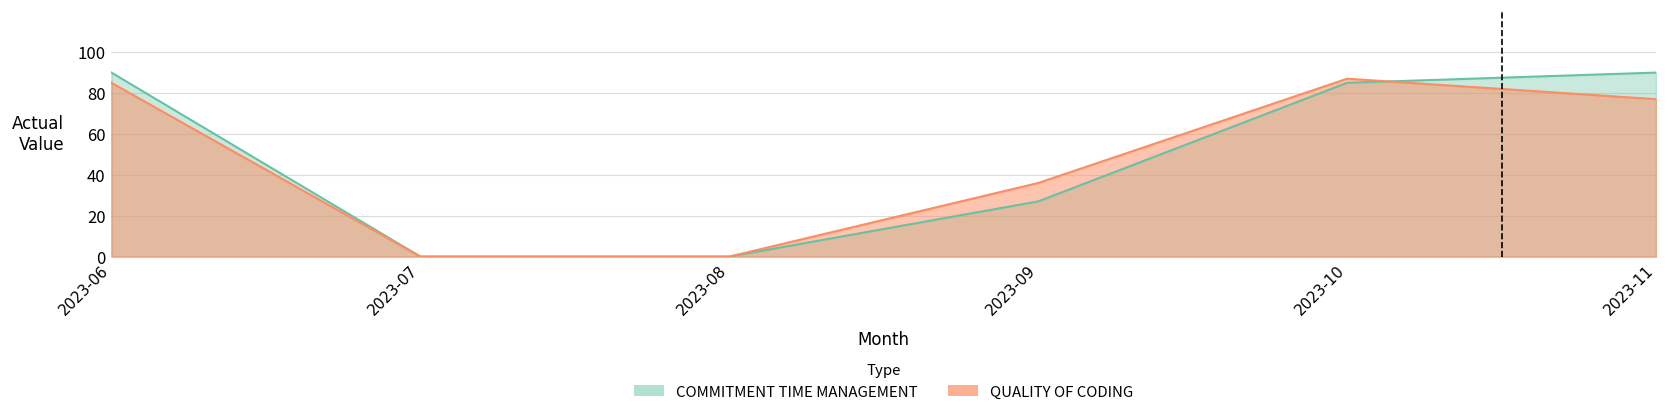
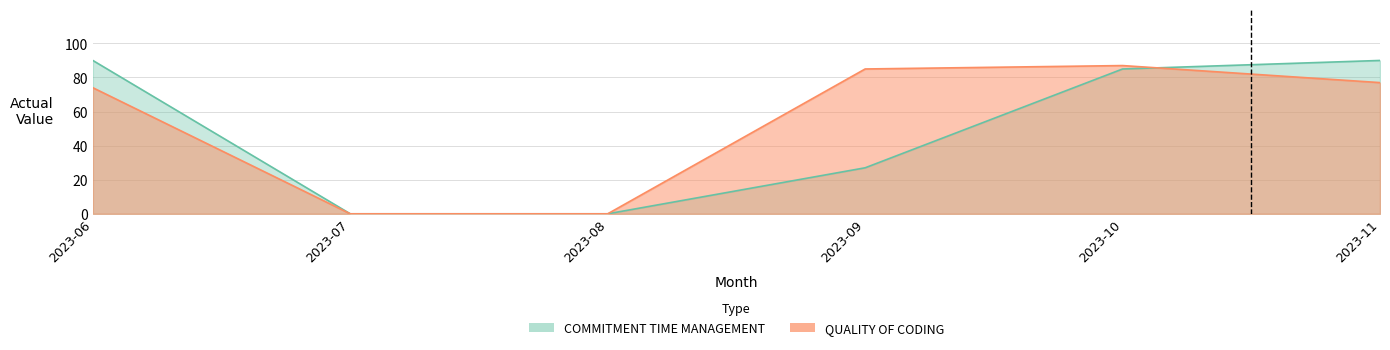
QUALITY OF CODING, 2023-06: 85 -> 74
QUALITY OF CODING, 2023-09: 36 -> 85
